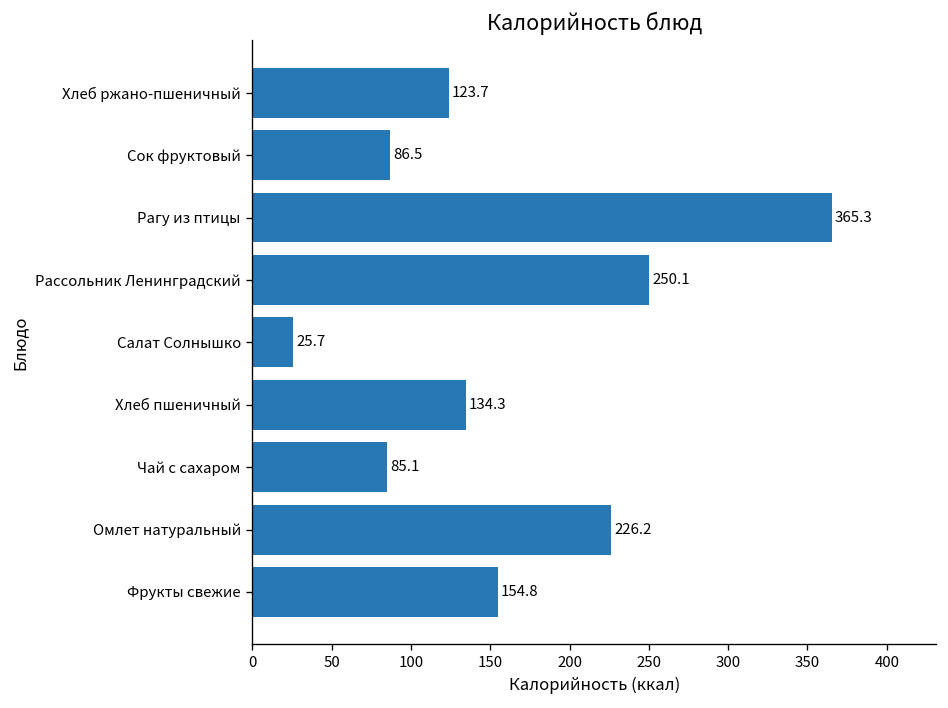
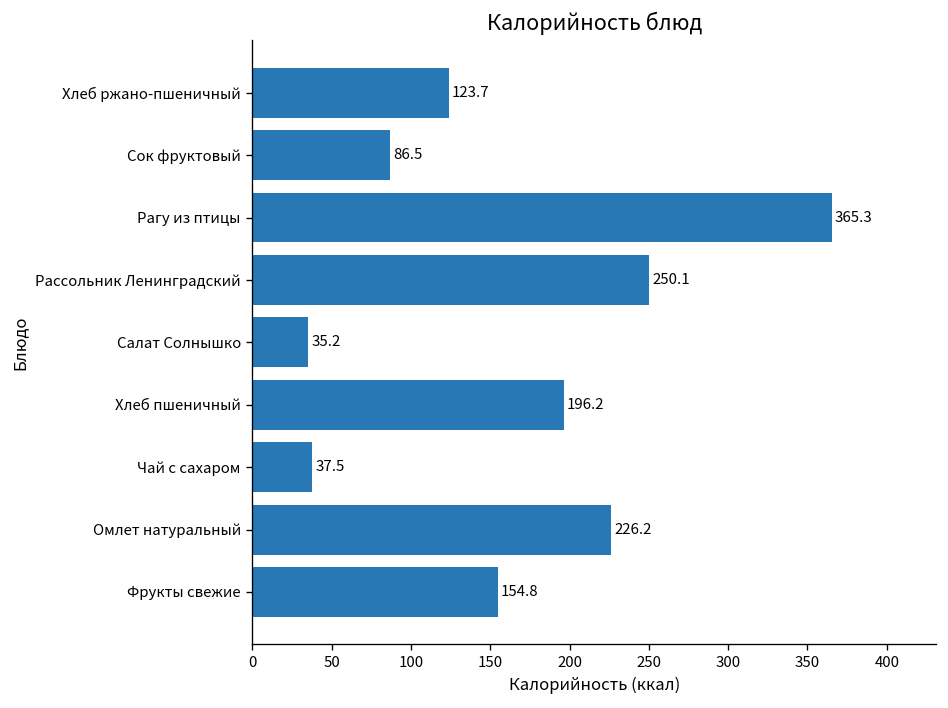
Салат Солнышко: 25.7 -> 35.2
Хлеб пшеничный: 134.3 -> 196.2
Чай с сахаром: 85.1 -> 37.5
